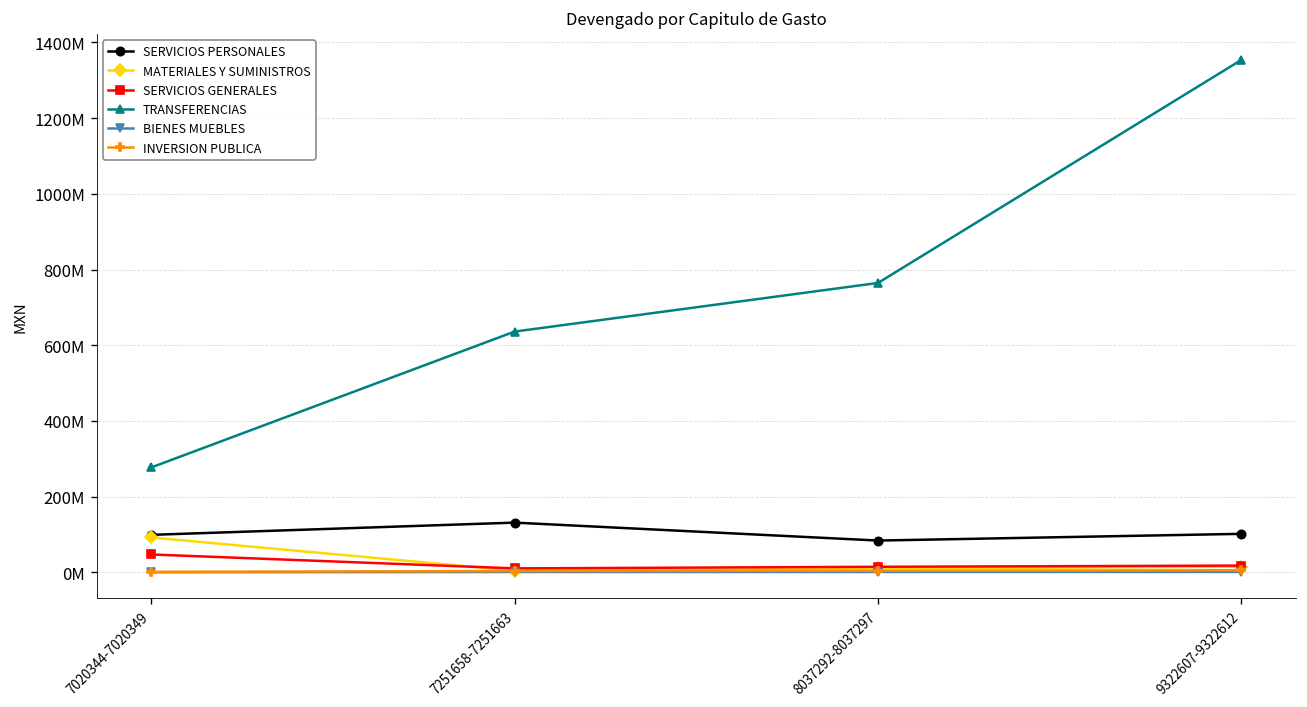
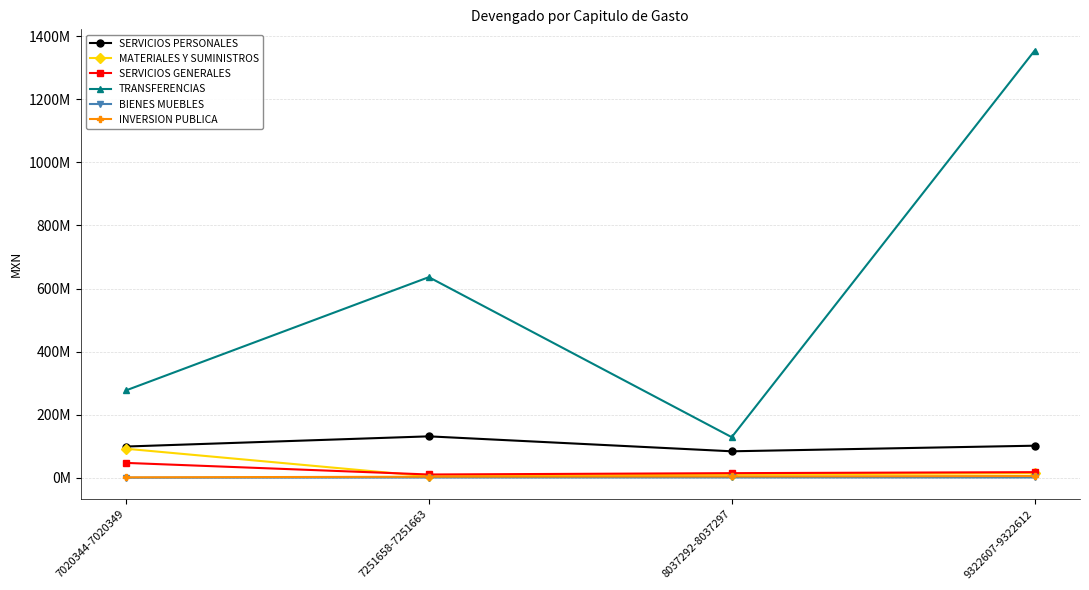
TRANSFERENCIAS, 8037292-8037297: 760000000 -> 130000000
